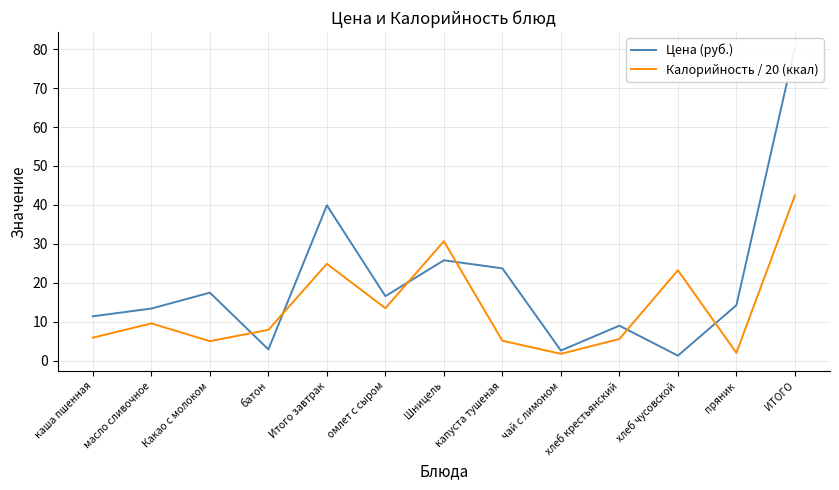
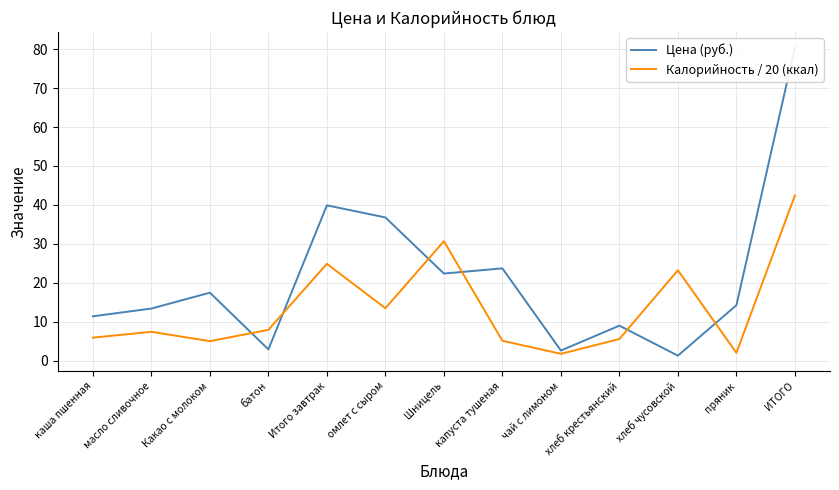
Калорийность / 20 (ккал), масло сливочное: 10 -> 7
Цена (руб.), омлет с сыром: 17 -> 37
Цена (руб.), Шницель: 26 -> 22
